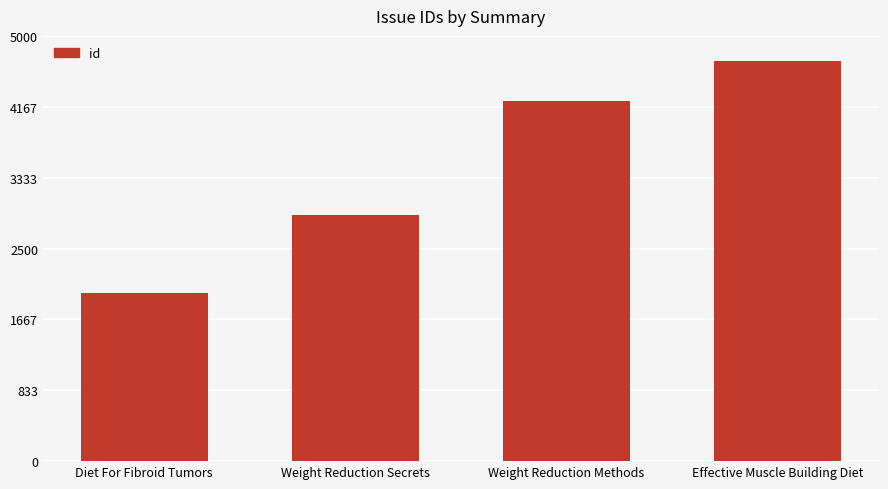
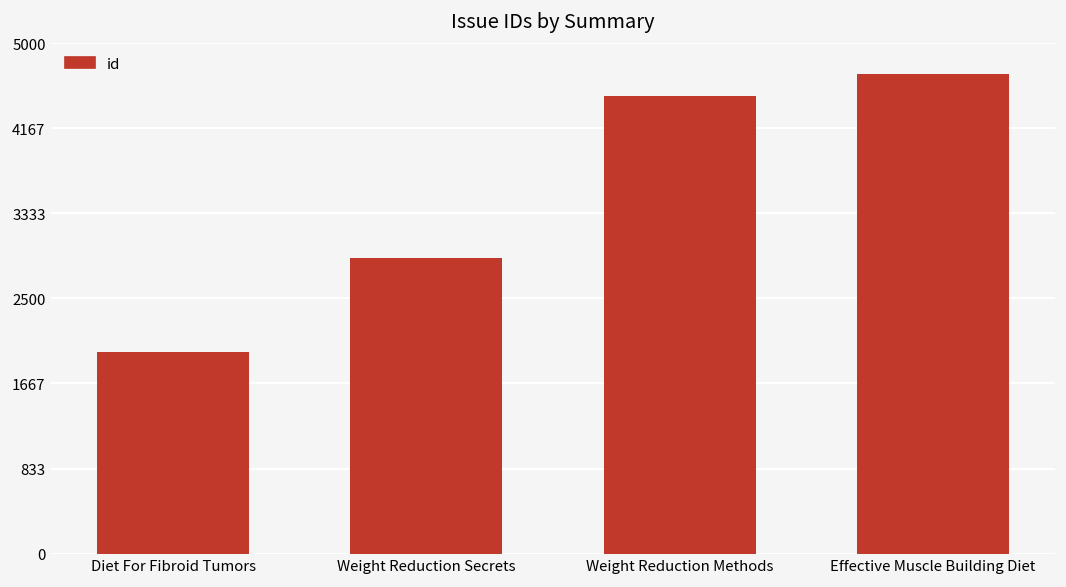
Weight Reduction Methods: 4200 -> 4500
